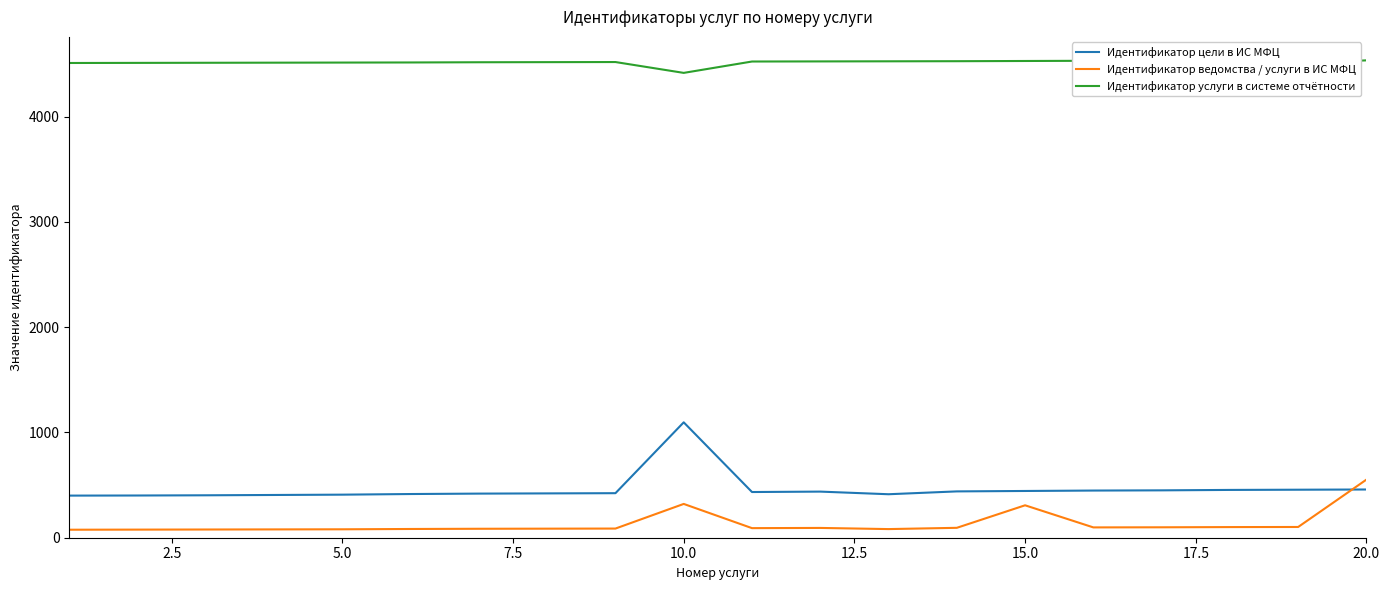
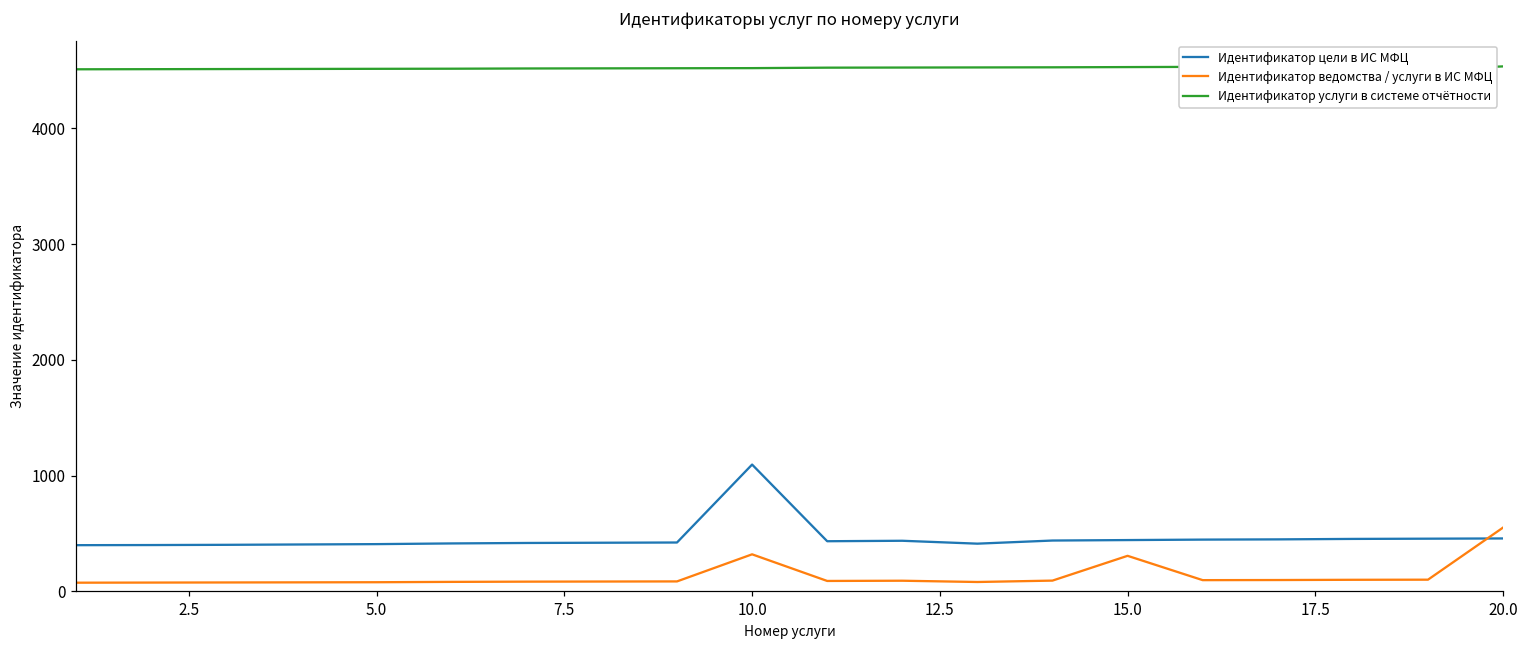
Идентификатор услуги в системе отчётности, 10.0: 4420 -> 4520
